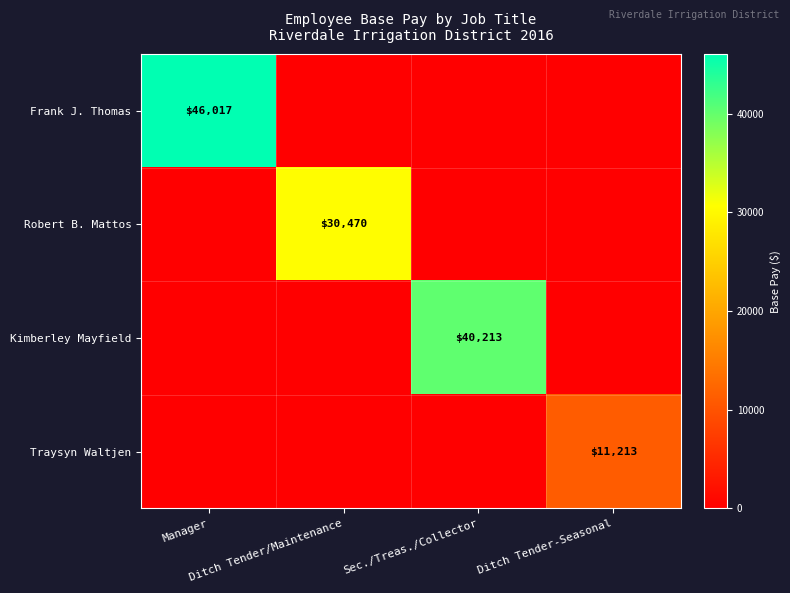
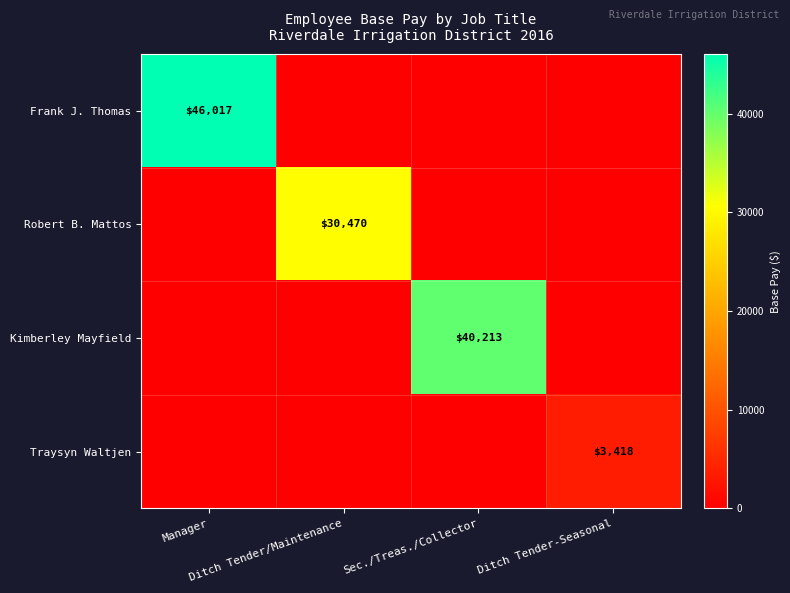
Traysyn Waltjen, Ditch Tender-Seasonal: $11,213 -> $3,418
